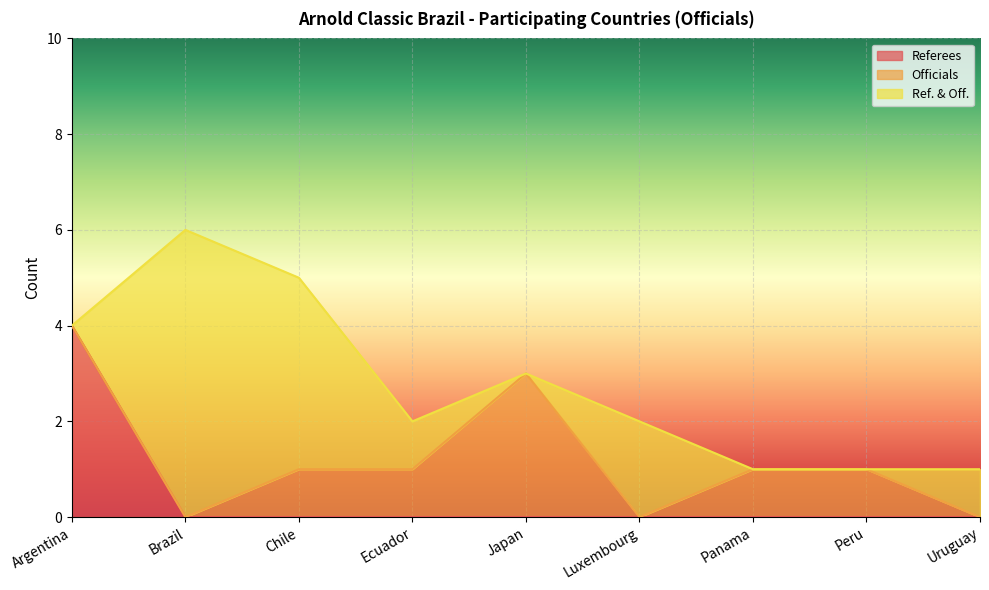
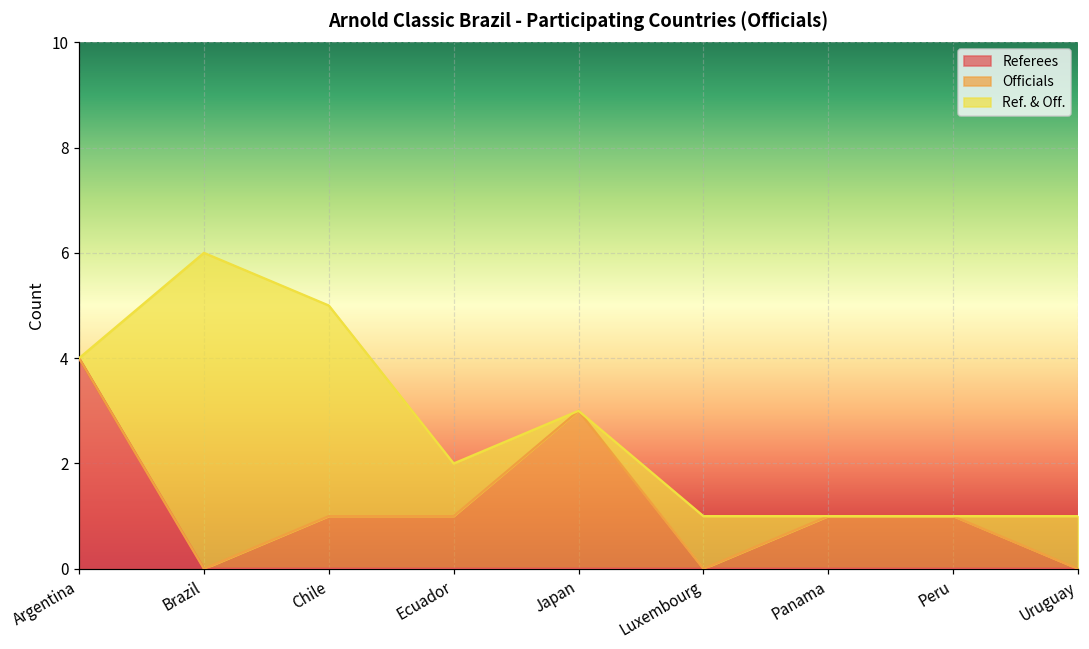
Ref. & Off., Luxembourg: 2 -> 1
